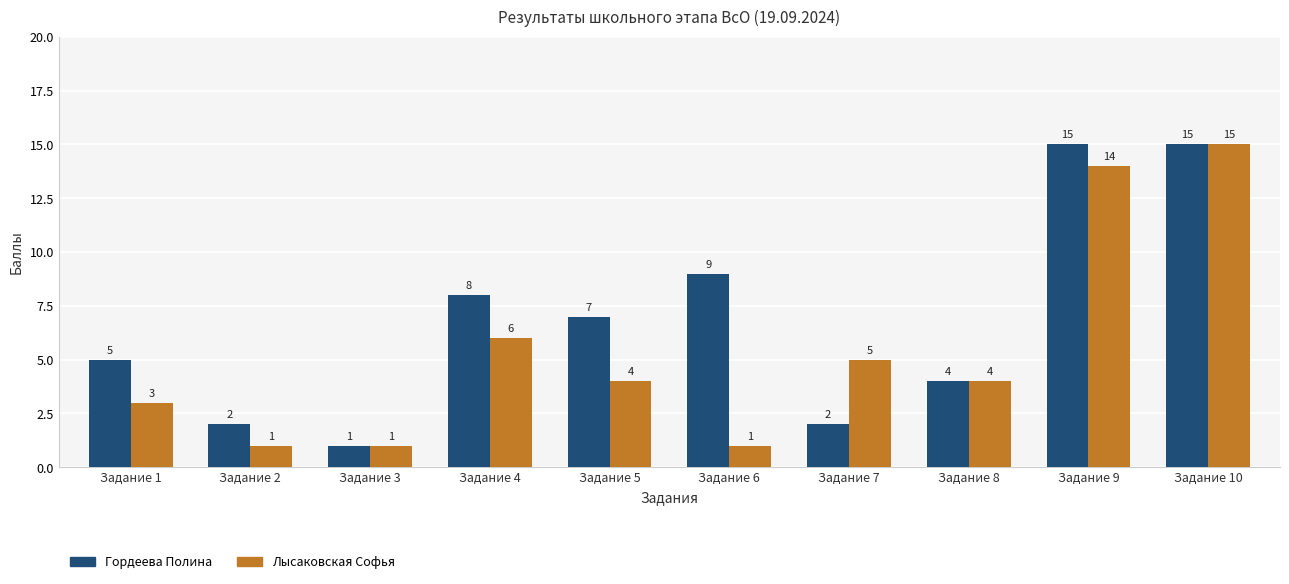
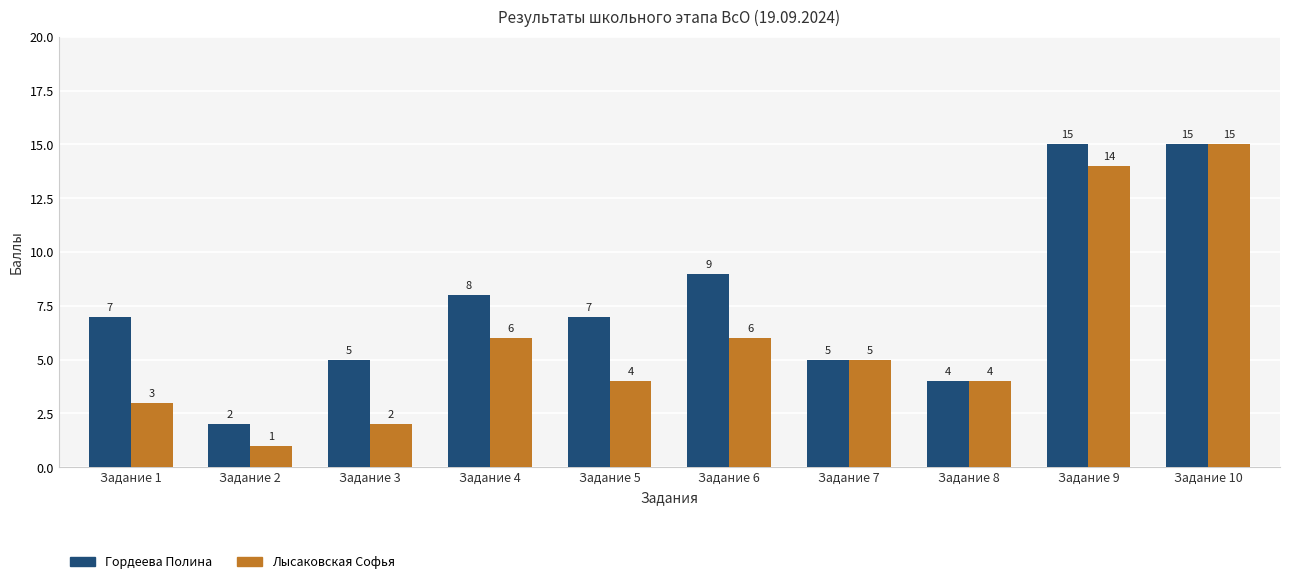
Гордеева Полина, Задание 1: 5 -> 7
Гордеева Полина, Задание 3: 1 -> 5
Лысаковская Софья, Задание 3: 1 -> 2
Лысаковская Софья, Задание 6: 1 -> 6
Гордеева Полина, Задание 7: 2 -> 5
